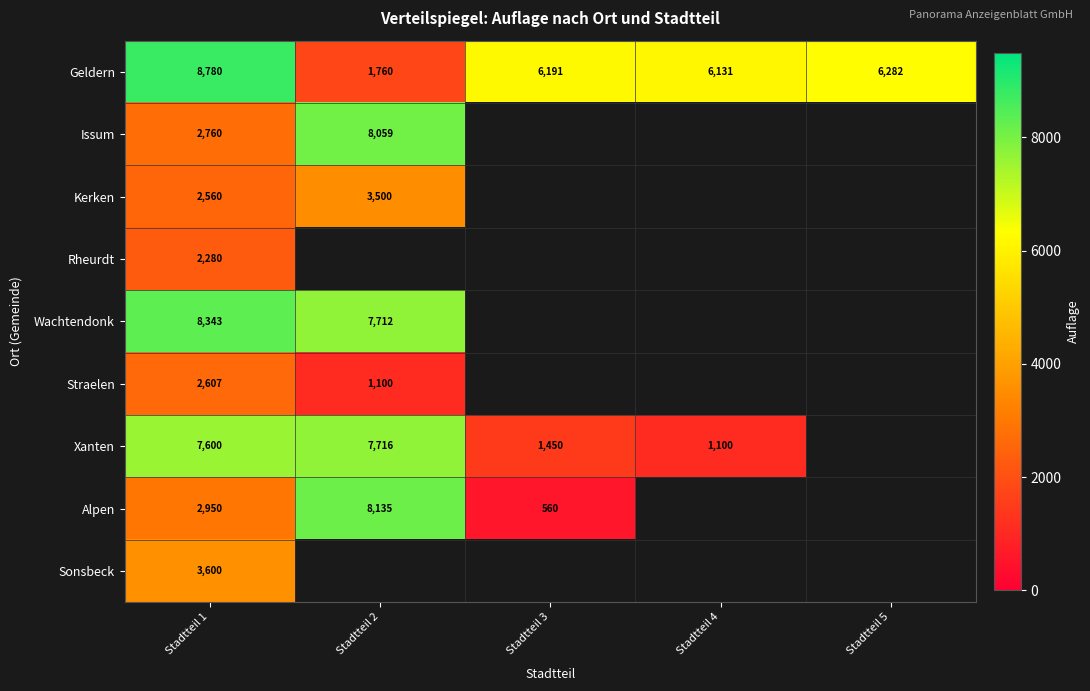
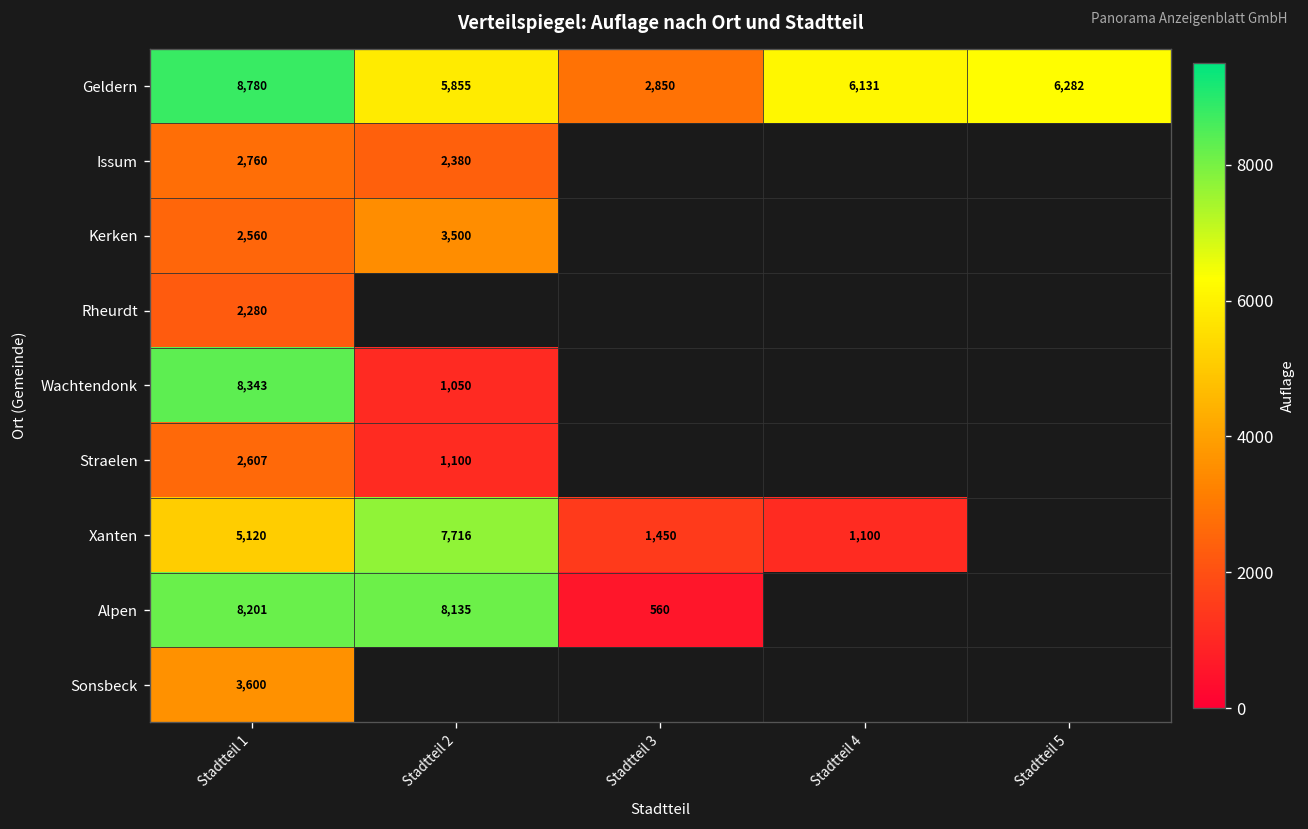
Geldern, Stadtteil 2: 1,760 -> 5,855
Geldern, Stadtteil 3: 6,191 -> 2,850
Issum, Stadtteil 2: 8,059 -> 2,380
Wachtendonk, Stadtteil 2: 7,712 -> 1,050
Xanten, Stadtteil 1: 7,600 -> 5,120
Alpen, Stadtteil 1: 2,950 -> 8,201
